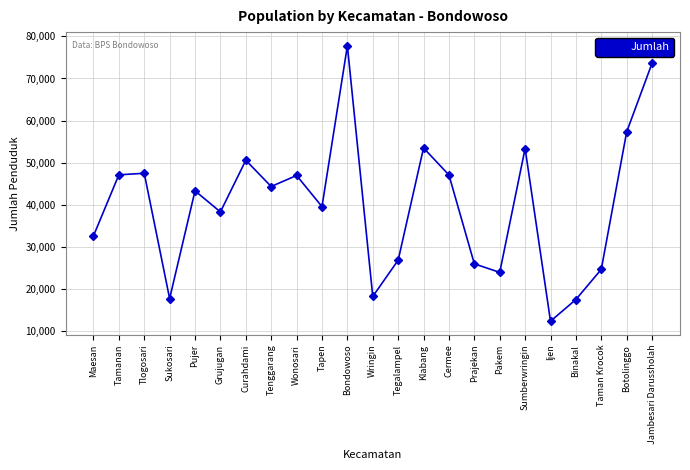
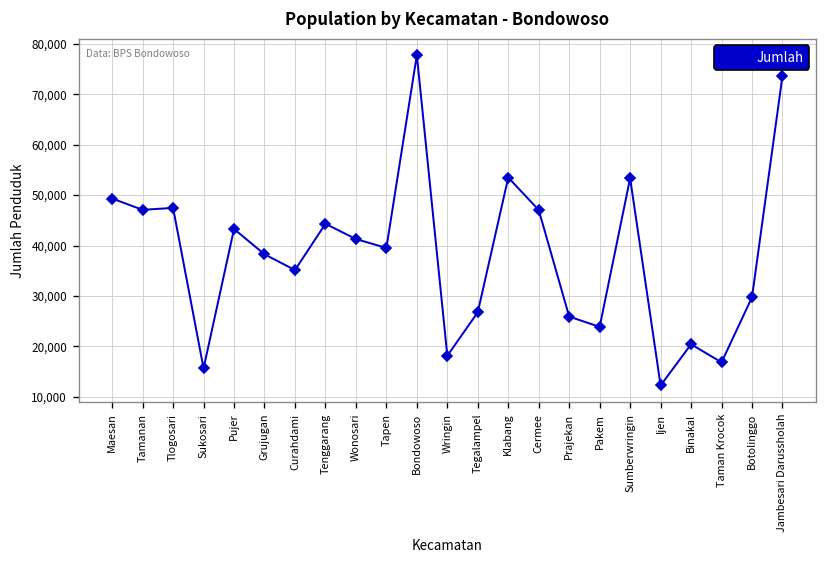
Maesan: 33,000 -> 49,000
Sukosari: 18,000 -> 16,000
Curahdami: 51,000 -> 35,000
Wonosari: 47,000 -> 41,000
Binakal: 17,000 -> 20,000
Taman Krocok: 25,000 -> 17,000
Botolinggo: 57,000 -> 30,000
